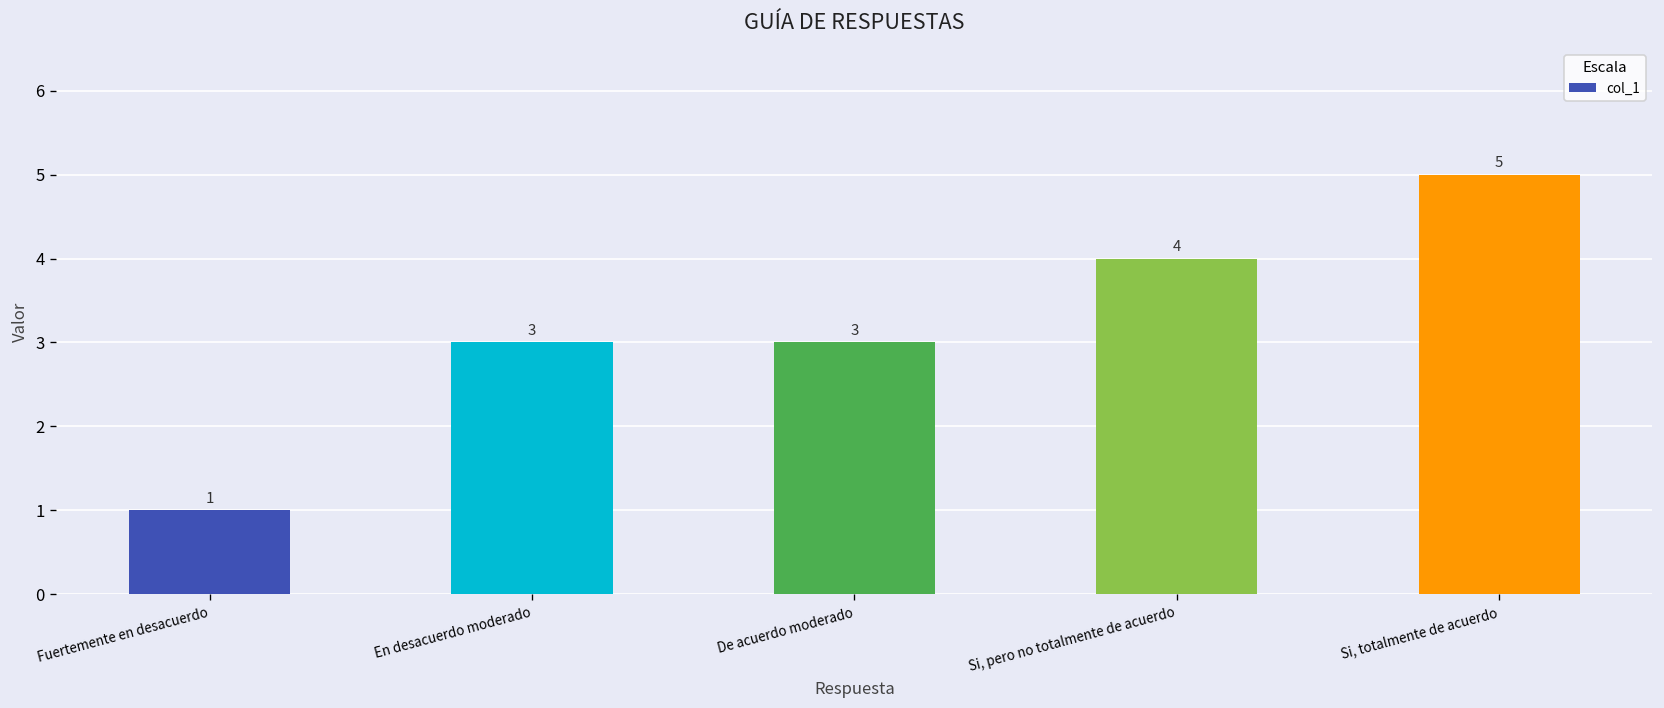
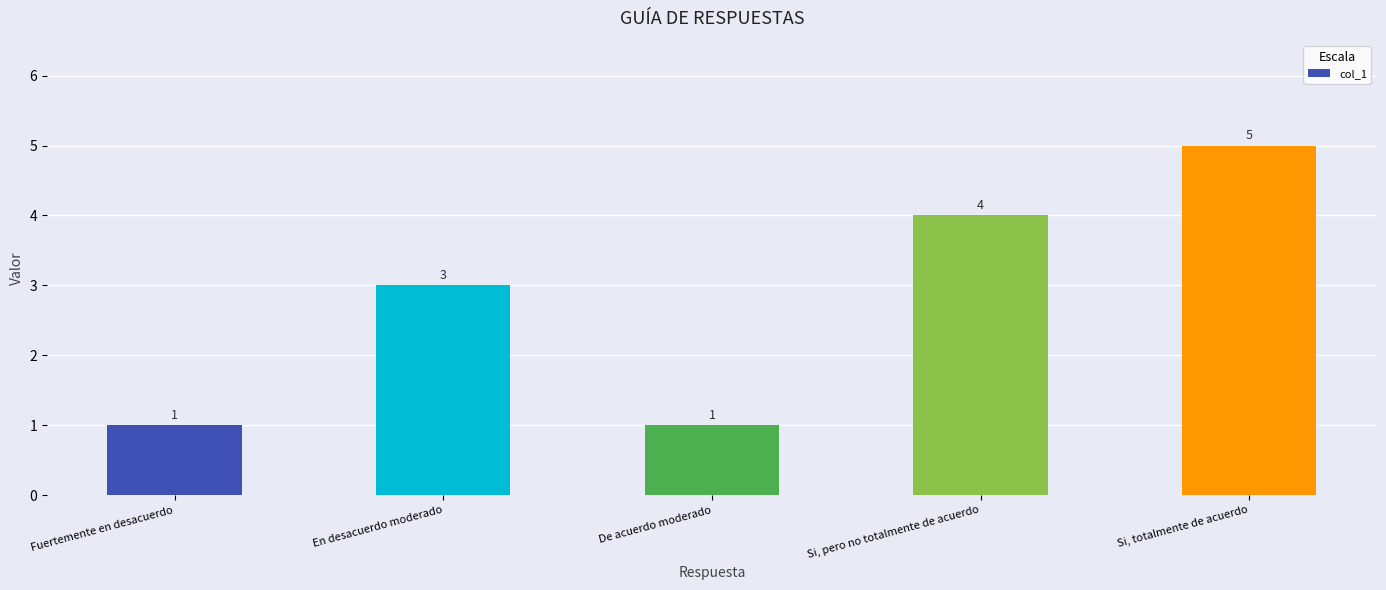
De acuerdo moderado: 3 -> 1
